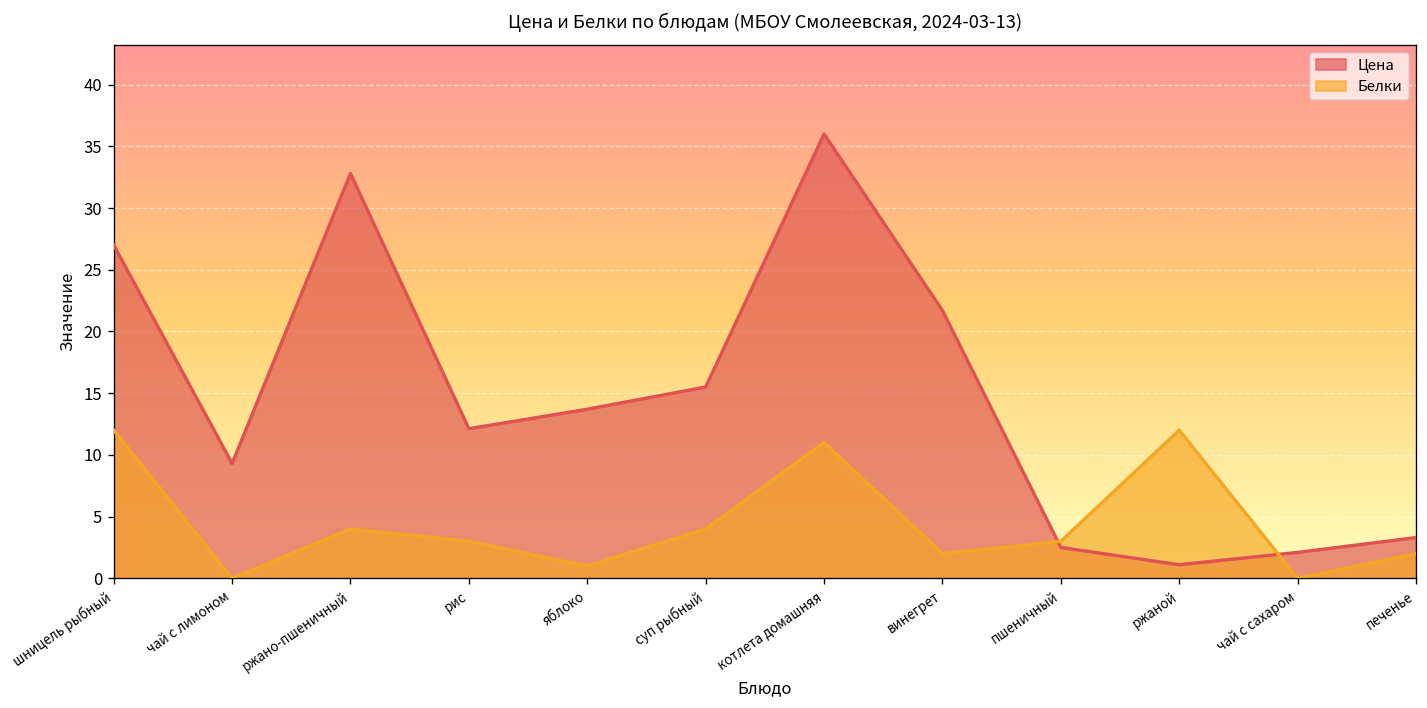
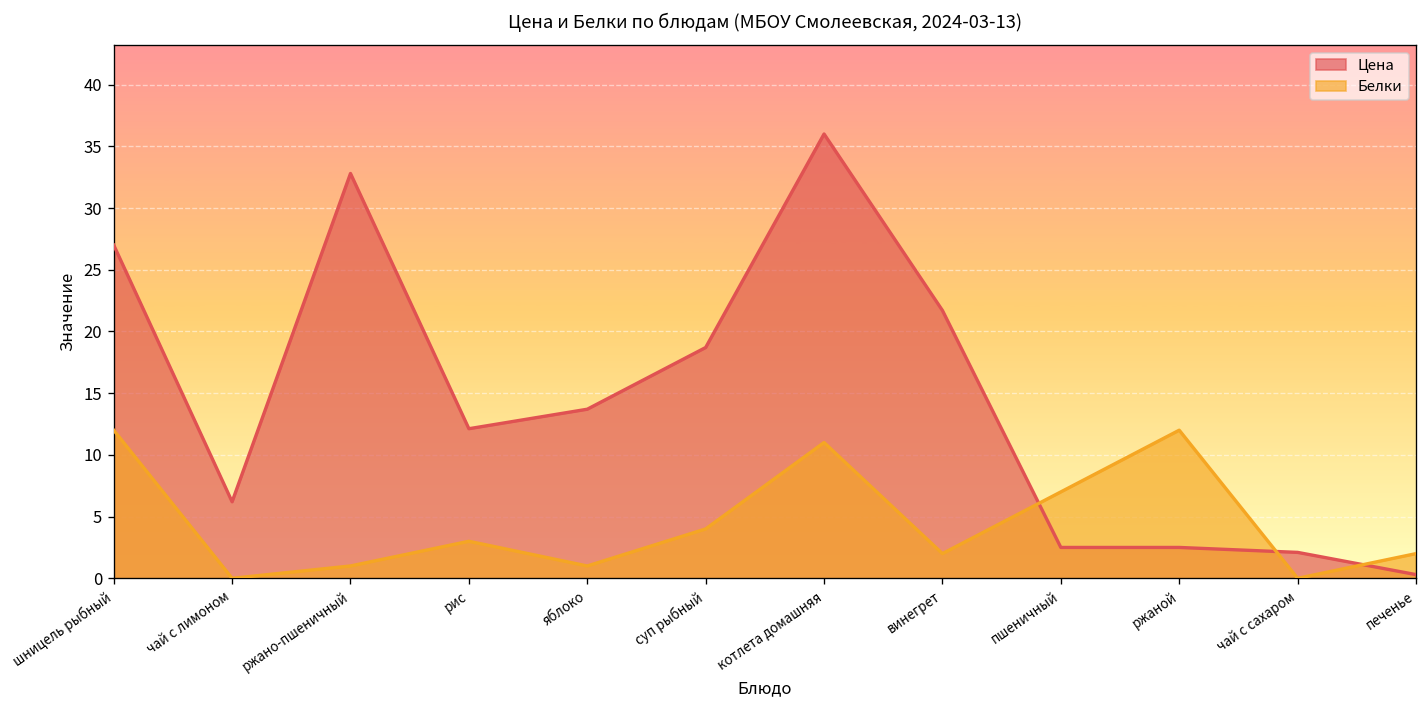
Цена, чай с лимоном: 9.3 -> 6.2
Белки, ржано-пшеничный: 4 -> 1
Цена, суп рыбный: 15.5 -> 18.7
Белки, пшеничный: 3 -> 7
Цена, ржаной: 1.1 -> 2.5
Цена, печенье: 3.3 -> 0.3
